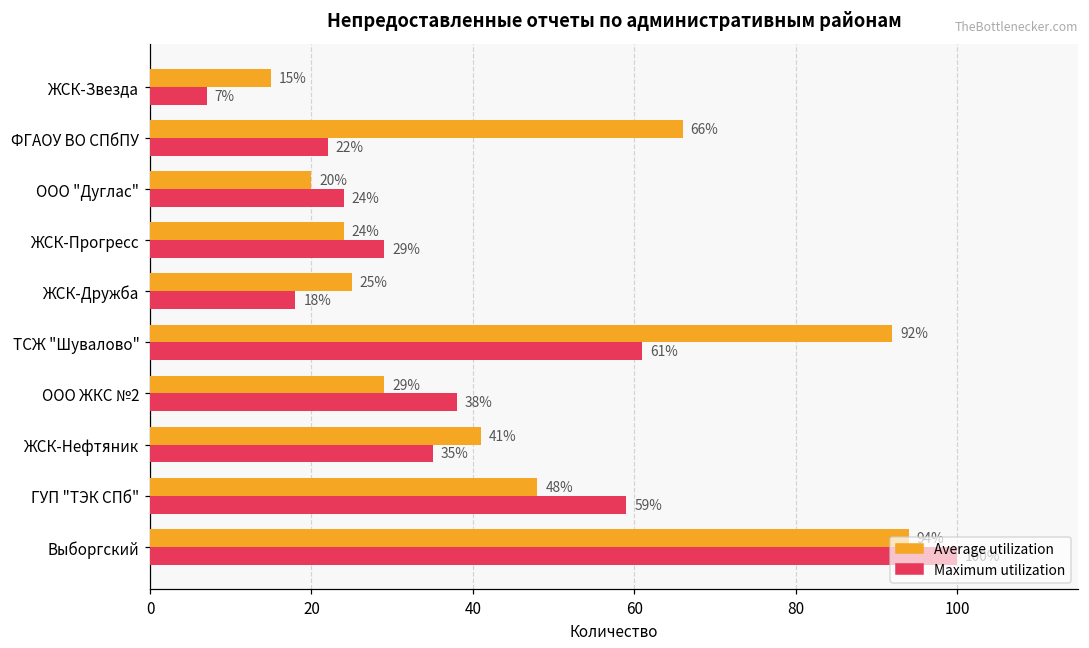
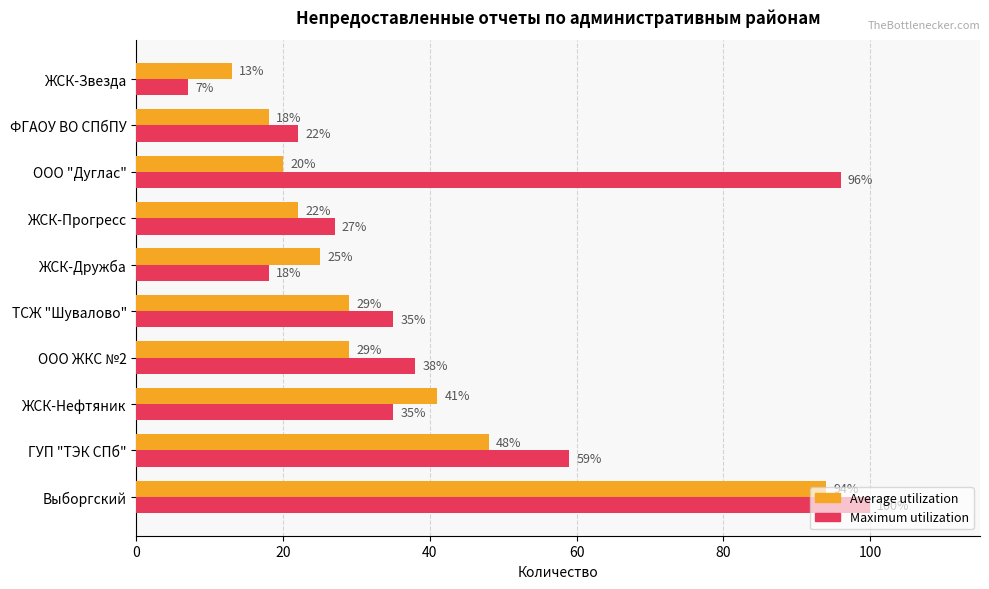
Average utilization, ЖСК-Звезда: 15% -> 13%
Average utilization, ФГАОУ ВО СПбПУ: 66% -> 18%
Maximum utilization, ООО "Дуглас": 24% -> 96%
Average utilization, ЖСК-Прогресс: 24% -> 22%
Maximum utilization, ЖСК-Прогресс: 29% -> 27%
Average utilization, ТСЖ "Шувалово": 92% -> 29%
Maximum utilization, ТСЖ "Шувалово": 61% -> 35%
